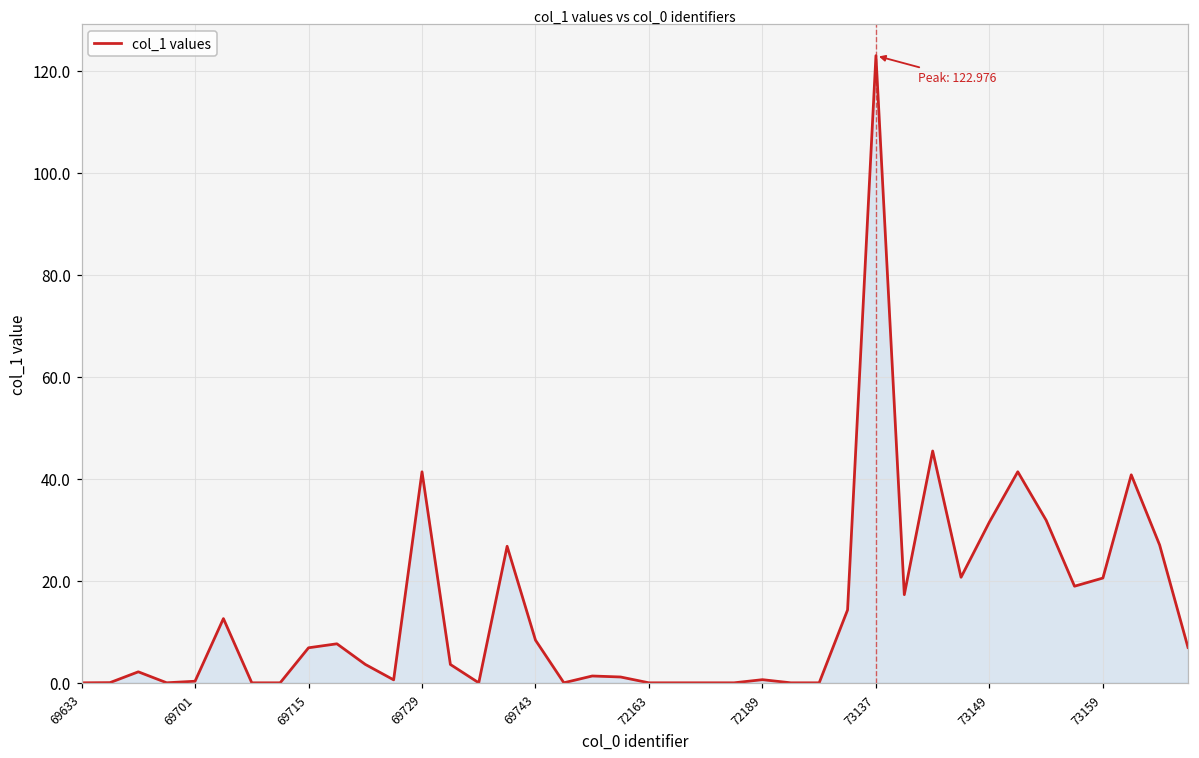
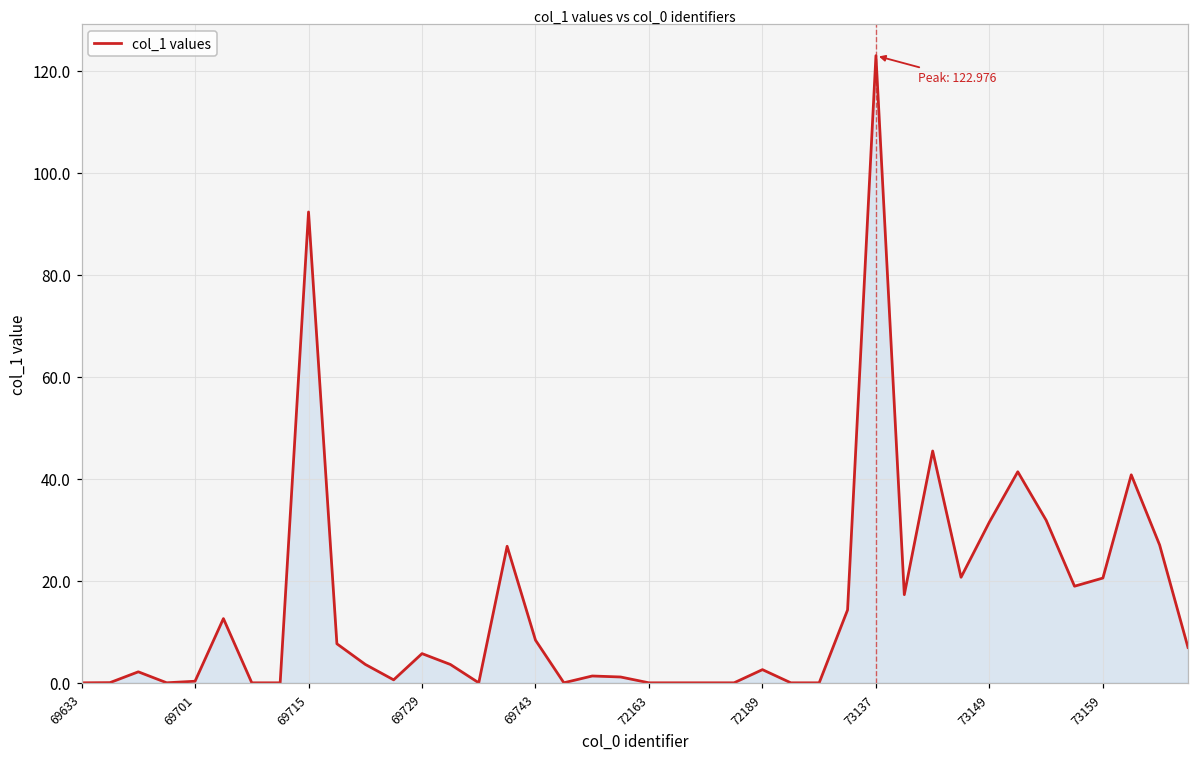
69715: 7 -> 92
69729: 41 -> 6
72189: 1 -> 3
